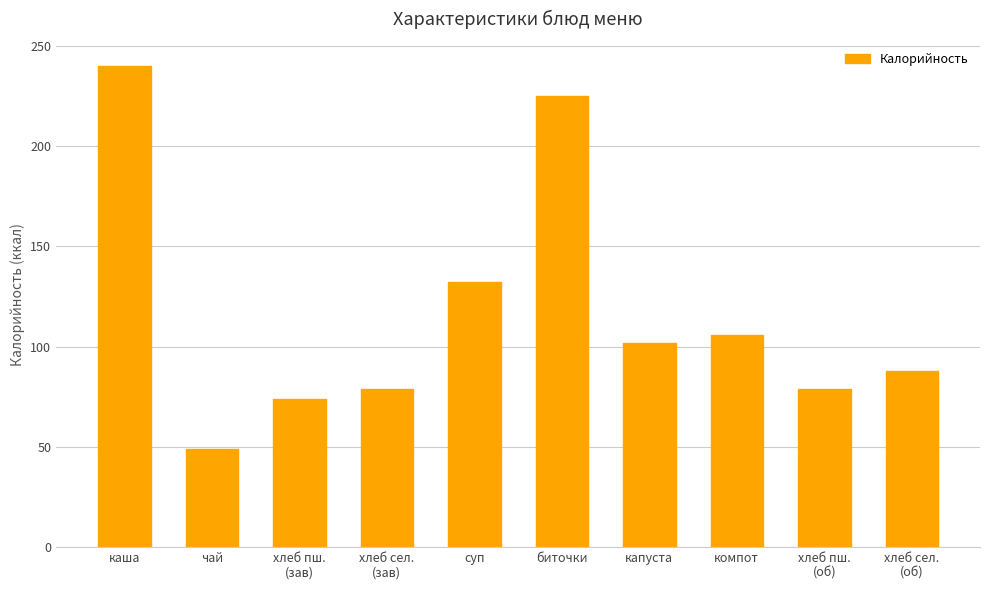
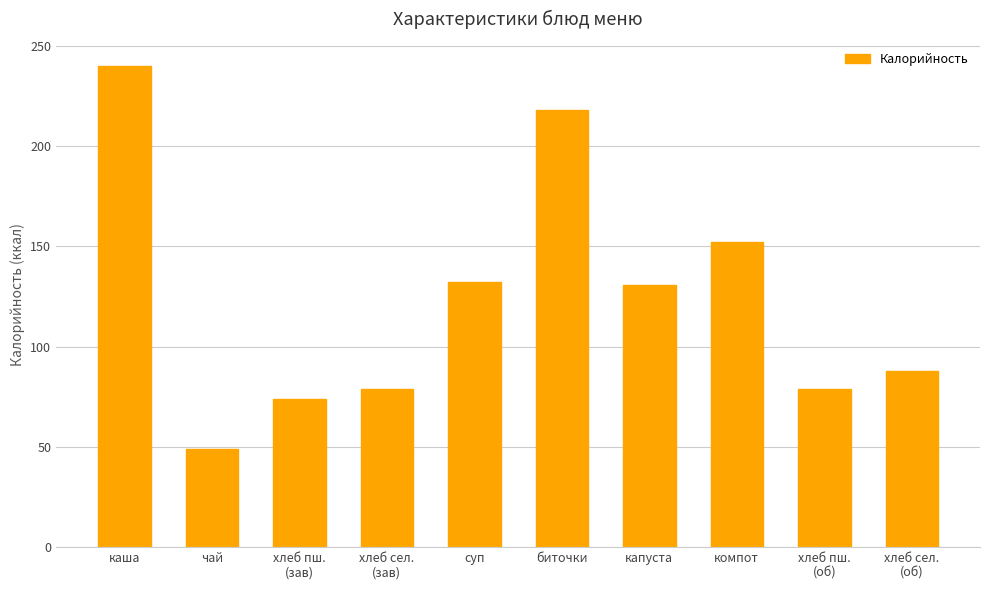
биточки: 225 -> 218
капуста: 102 -> 131
компот: 106 -> 152
